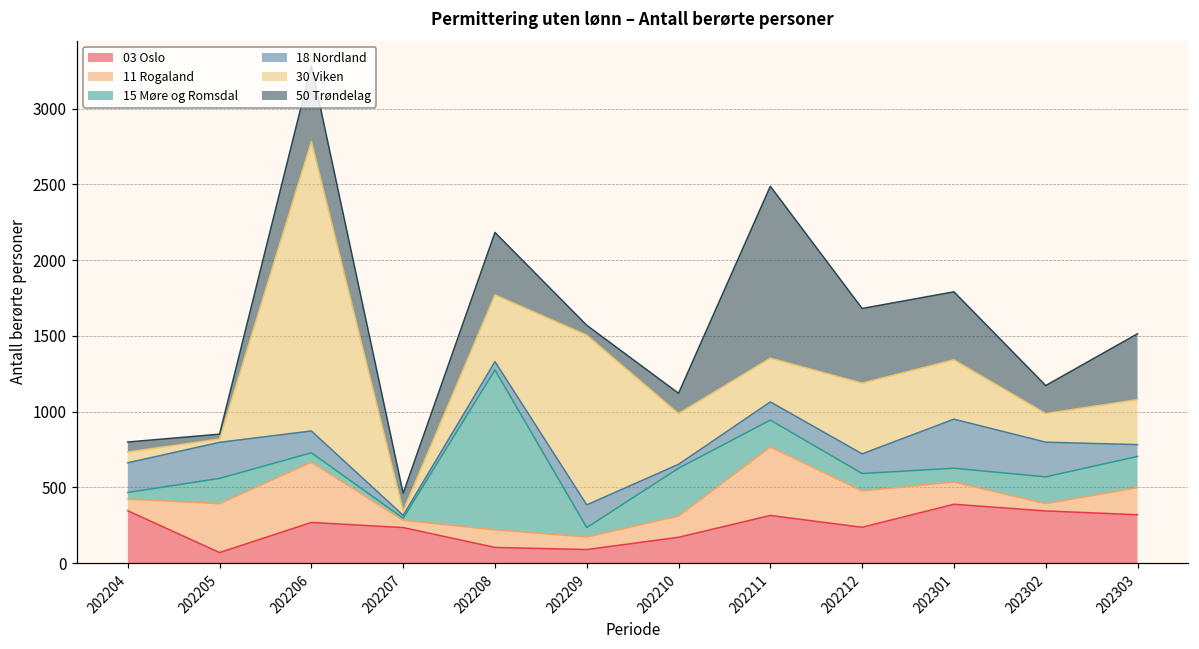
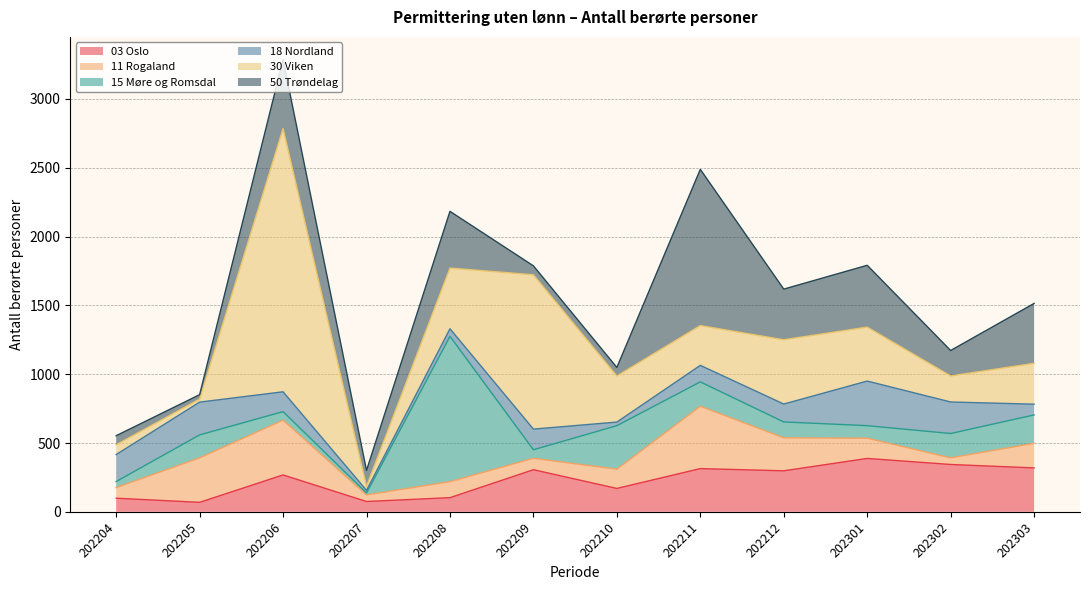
03 Oslo, 202204: 350 -> 100
03 Oslo, 202207: 230 -> 80
03 Oslo, 202209: 90 -> 310
50 Trøndelag, 202210: 130 -> 60
03 Oslo, 202212: 240 -> 300
50 Trøndelag, 202212: 490 -> 370
